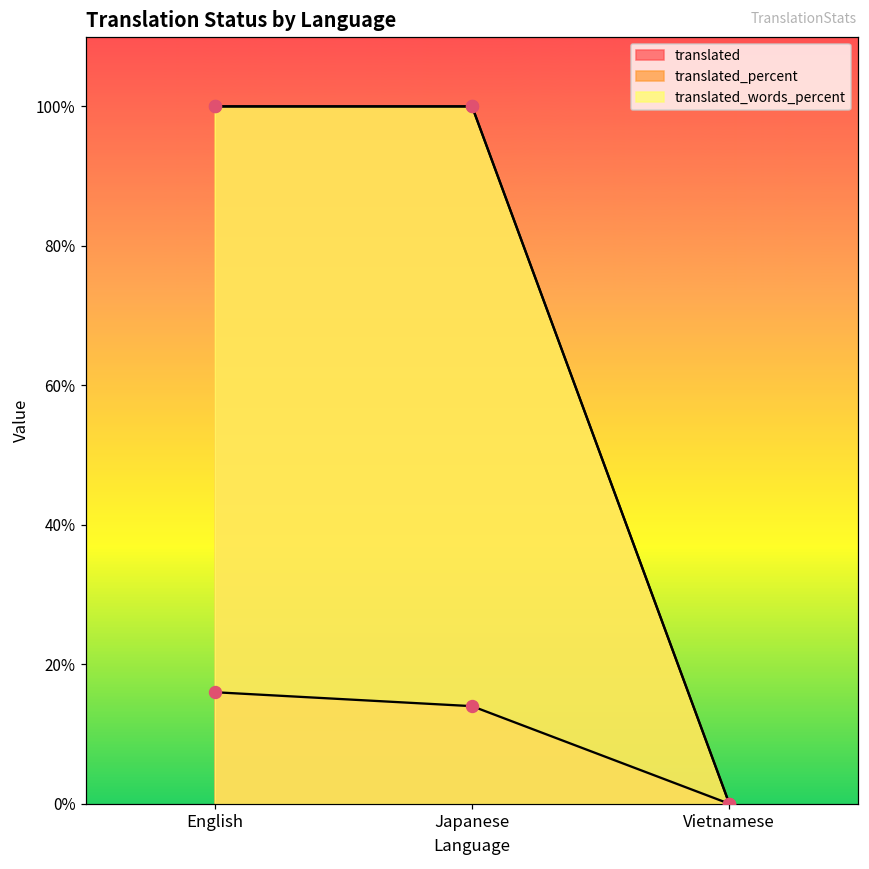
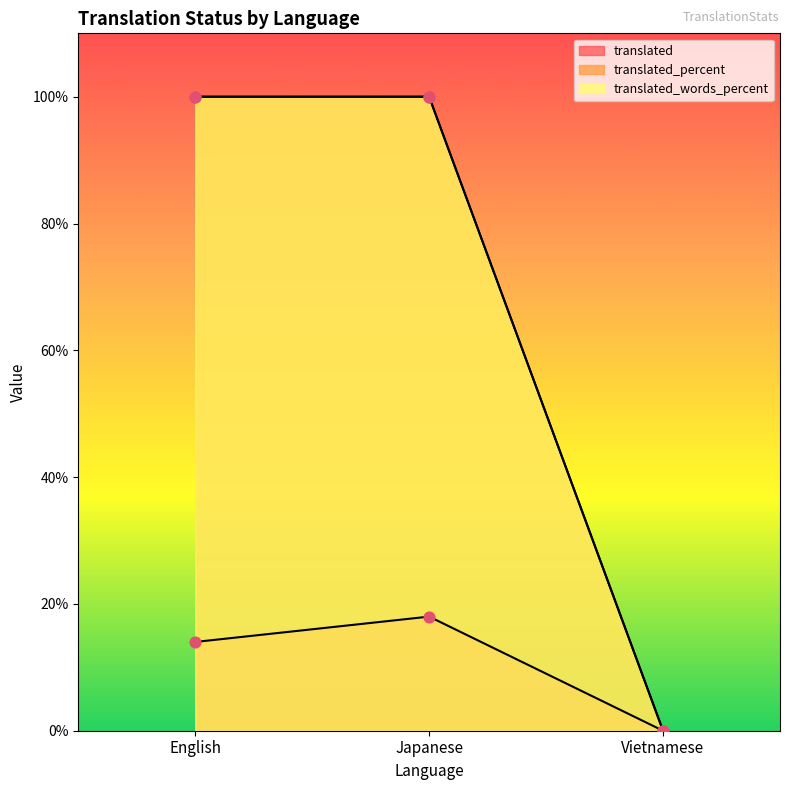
translated, English: 16% -> 14%
translated, Japanese: 14% -> 18%
